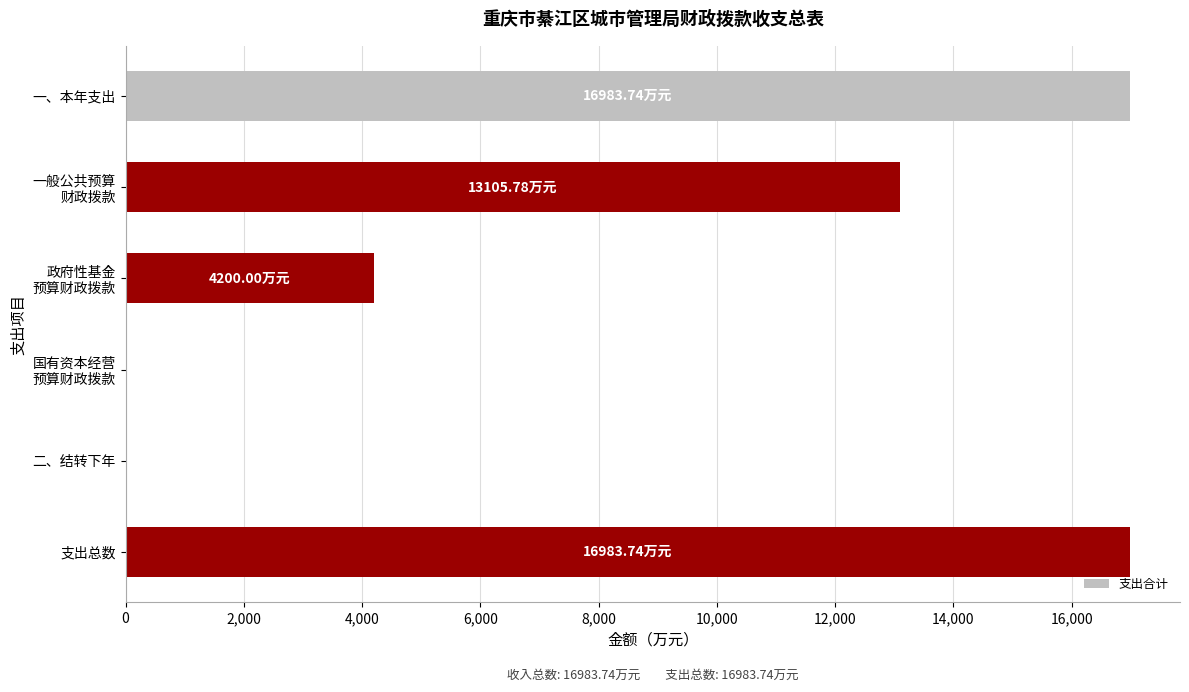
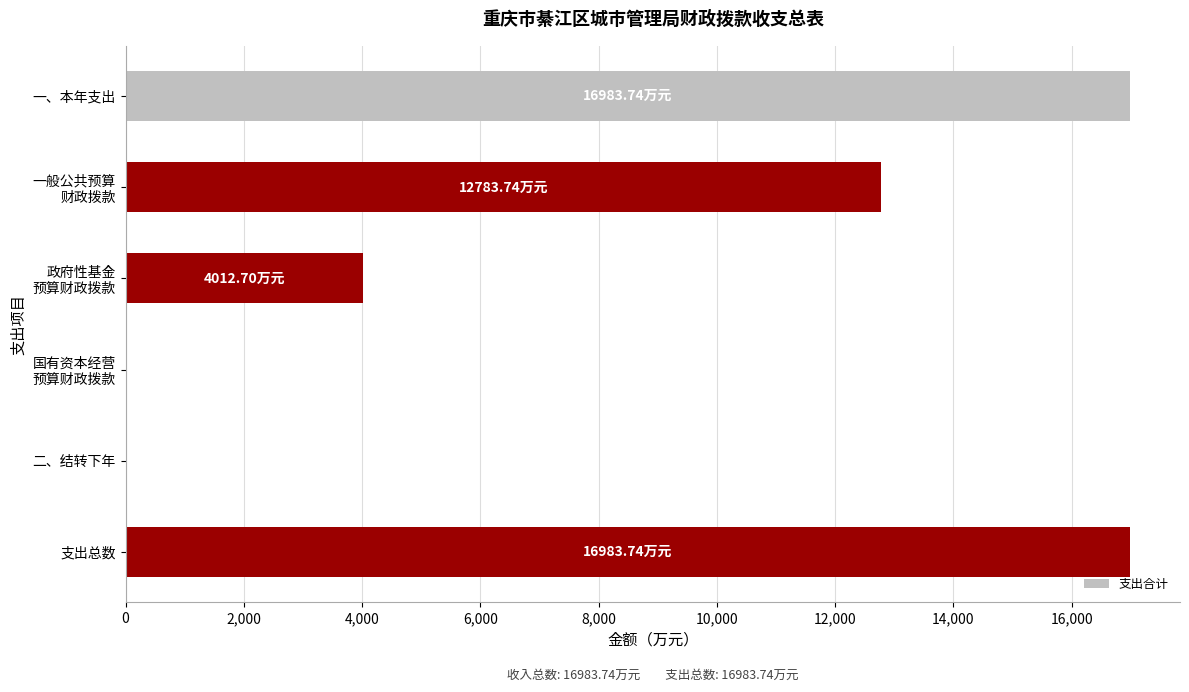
一般公共预算 财政拨款: 13105.78 -> 12783.74
政府性基金 预算财政拨款: 4200.00 -> 4012.70
